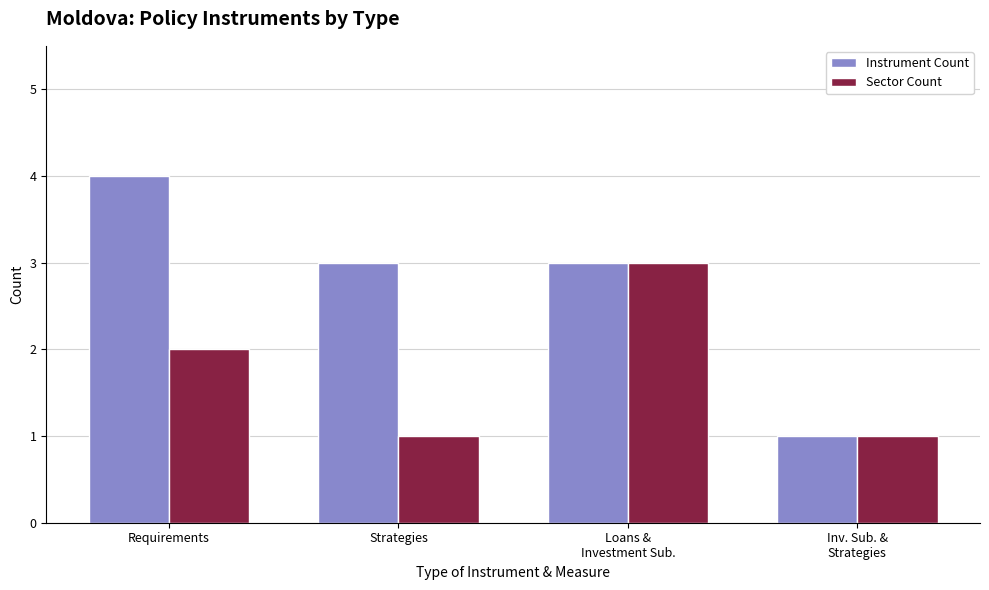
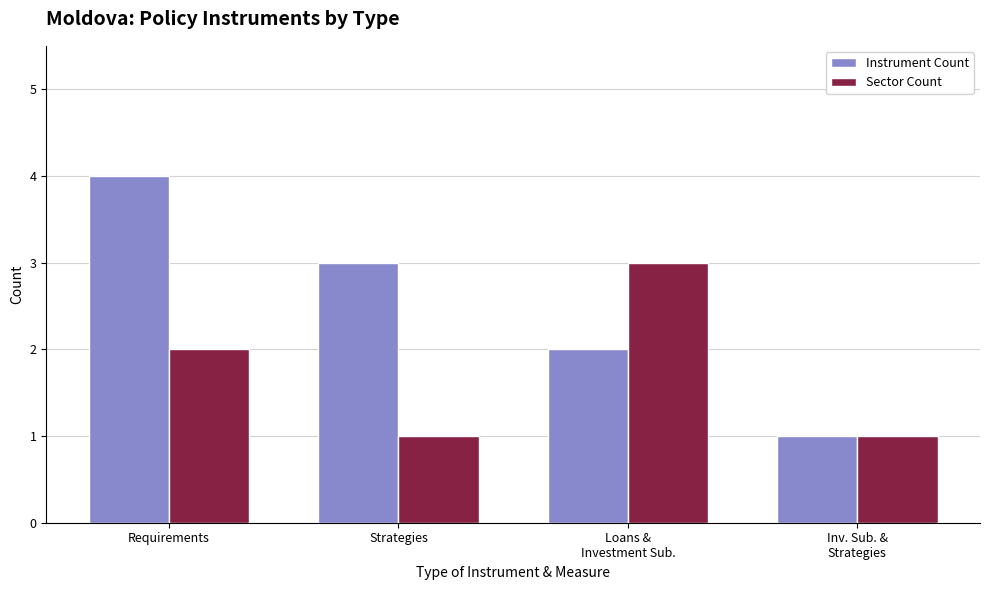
Instrument Count, Loans & Investment Sub.: 3 -> 2
